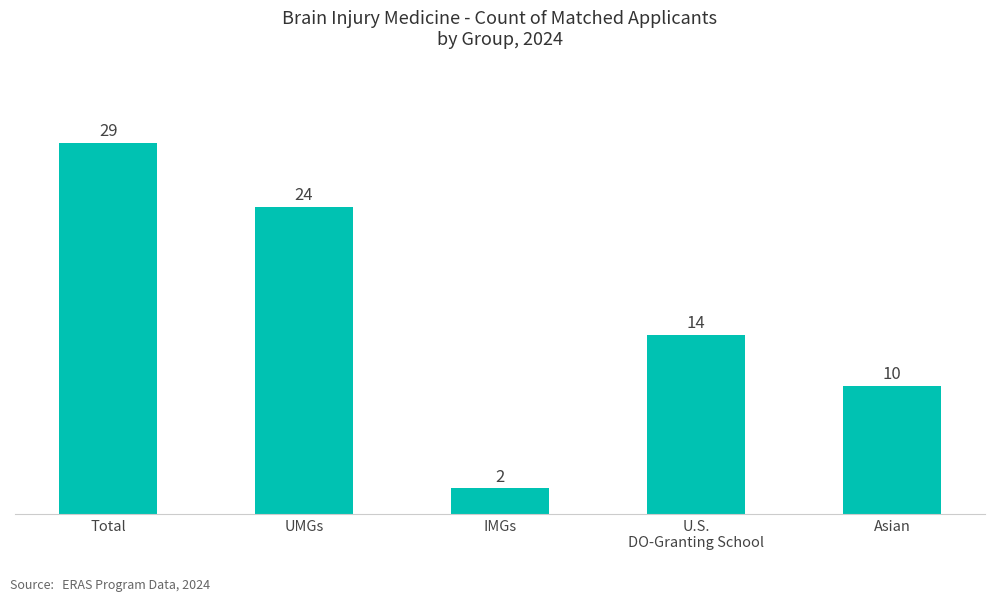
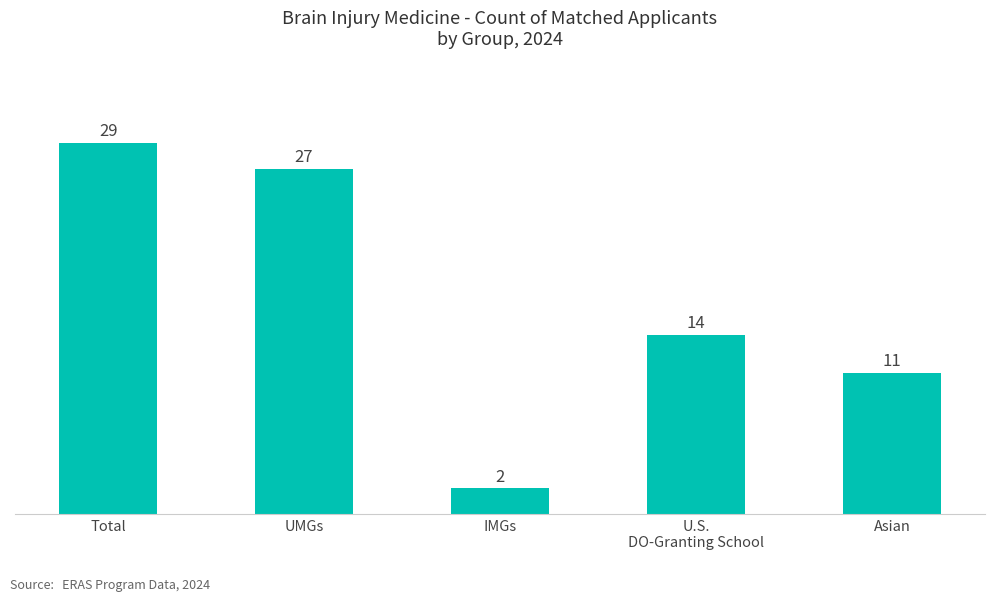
UMGs: 24 -> 27
Asian: 10 -> 11
